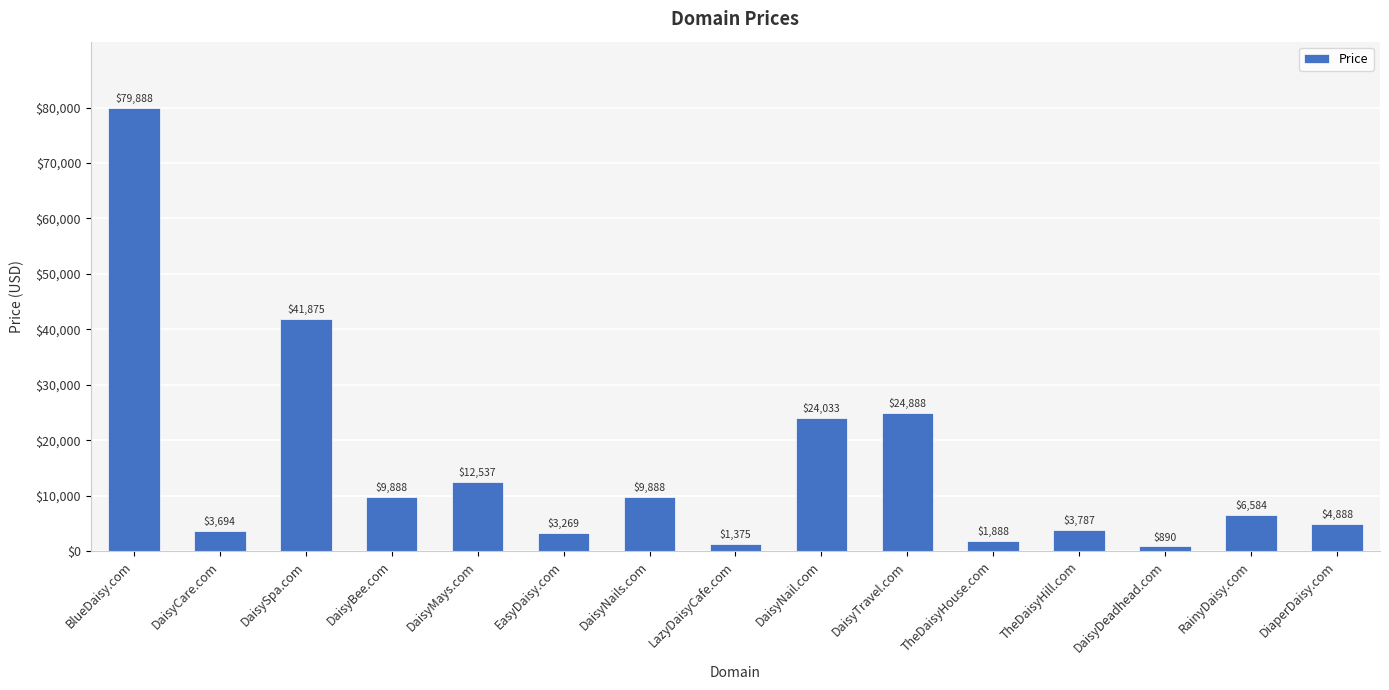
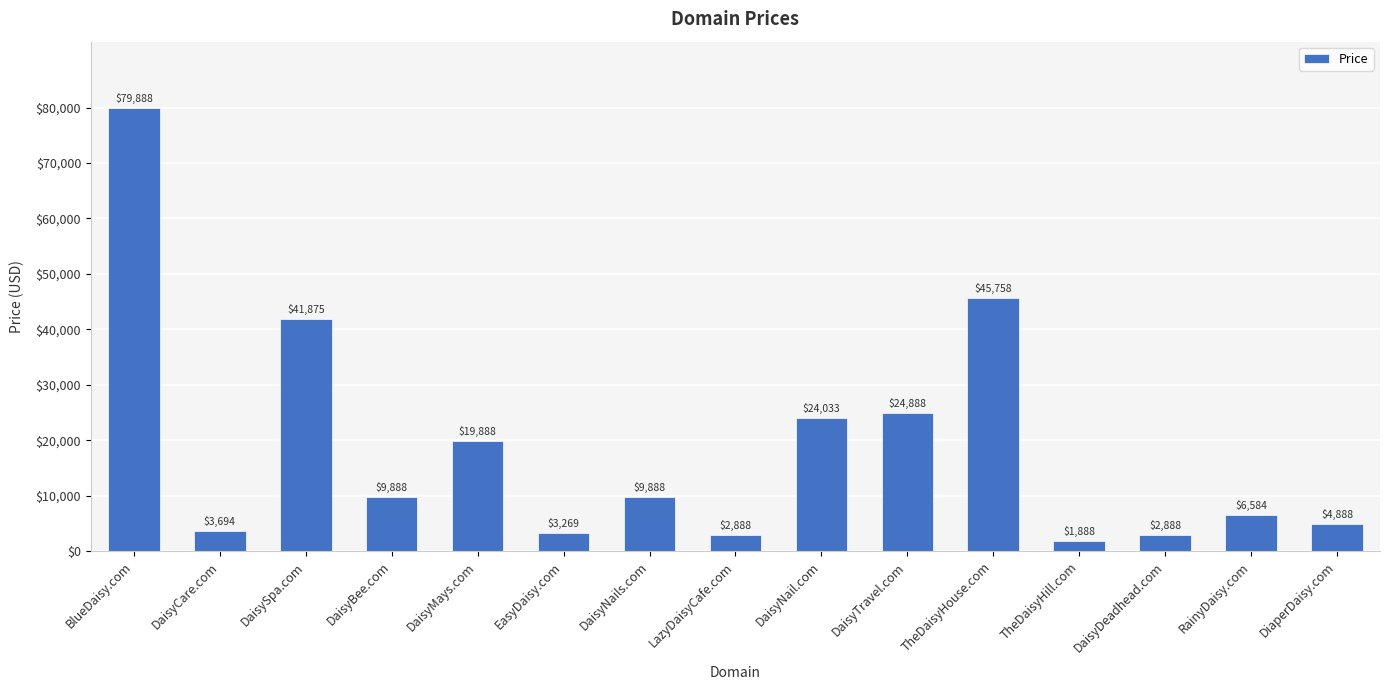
DaisyMays.com: $12,537 -> $19,888
LazyDaisyCafe.com: $1,375 -> $2,888
TheDaisyHouse.com: $1,888 -> $45,758
TheDaisyHill.com: $3,787 -> $1,888
DaisyDeadhead.com: $890 -> $2,888
